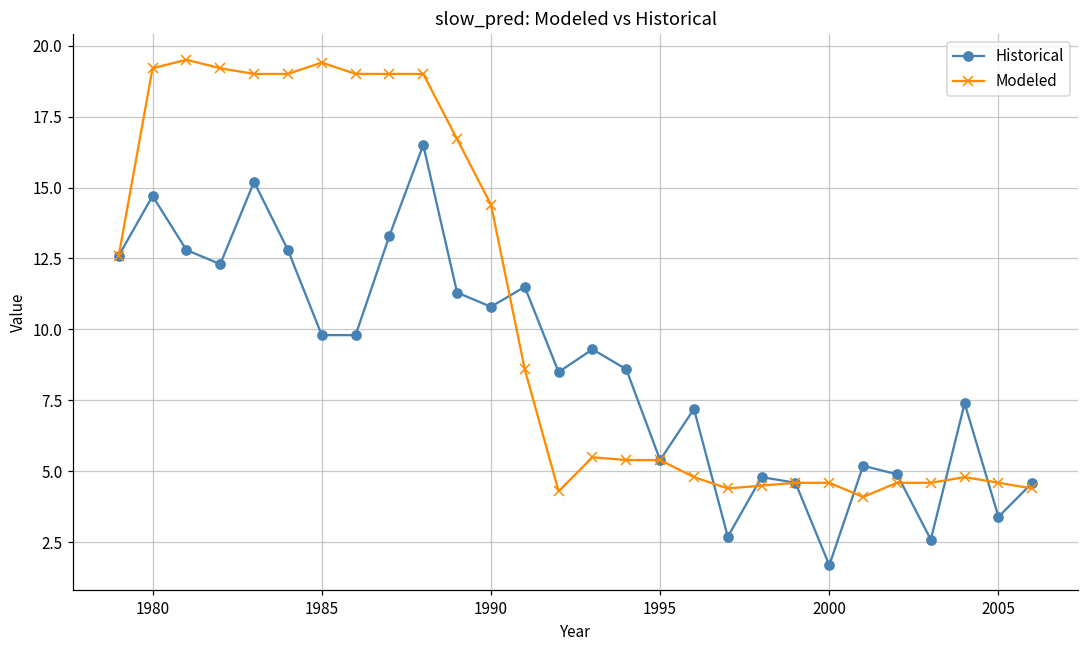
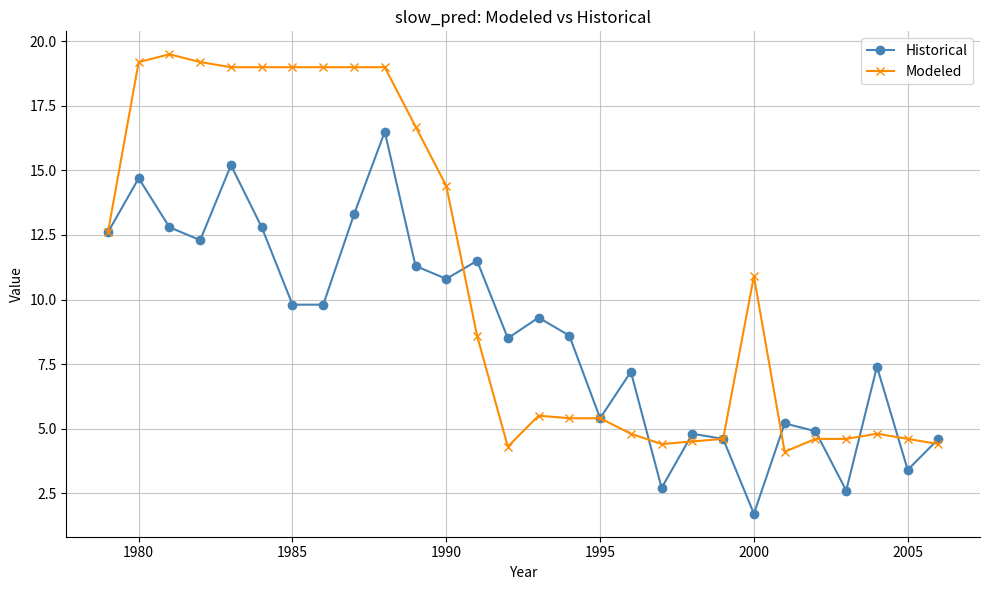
Modeled, 1985: 19.4 -> 19.0
Modeled, 2000: 4.6 -> 10.9
